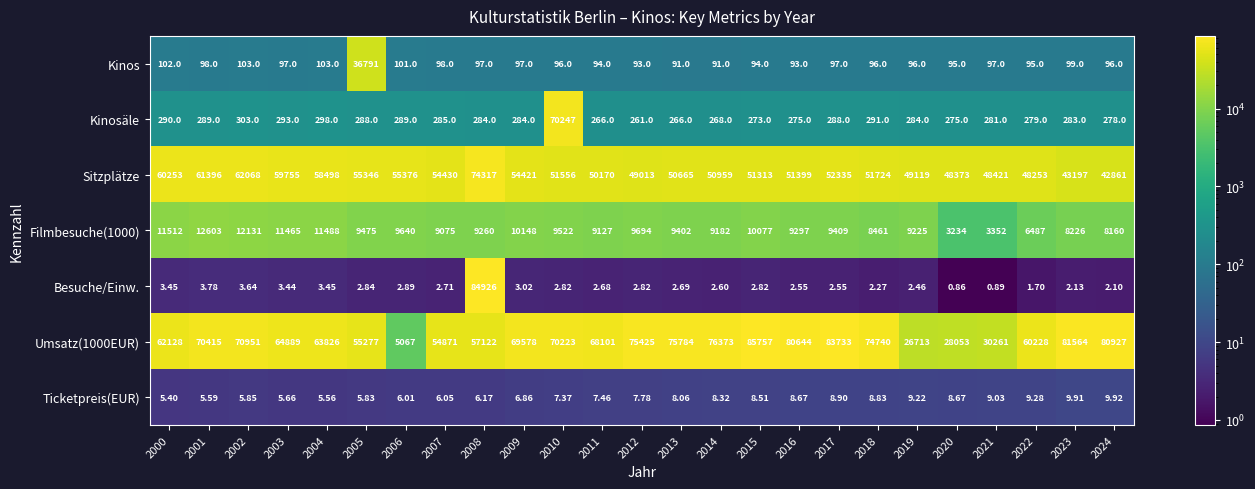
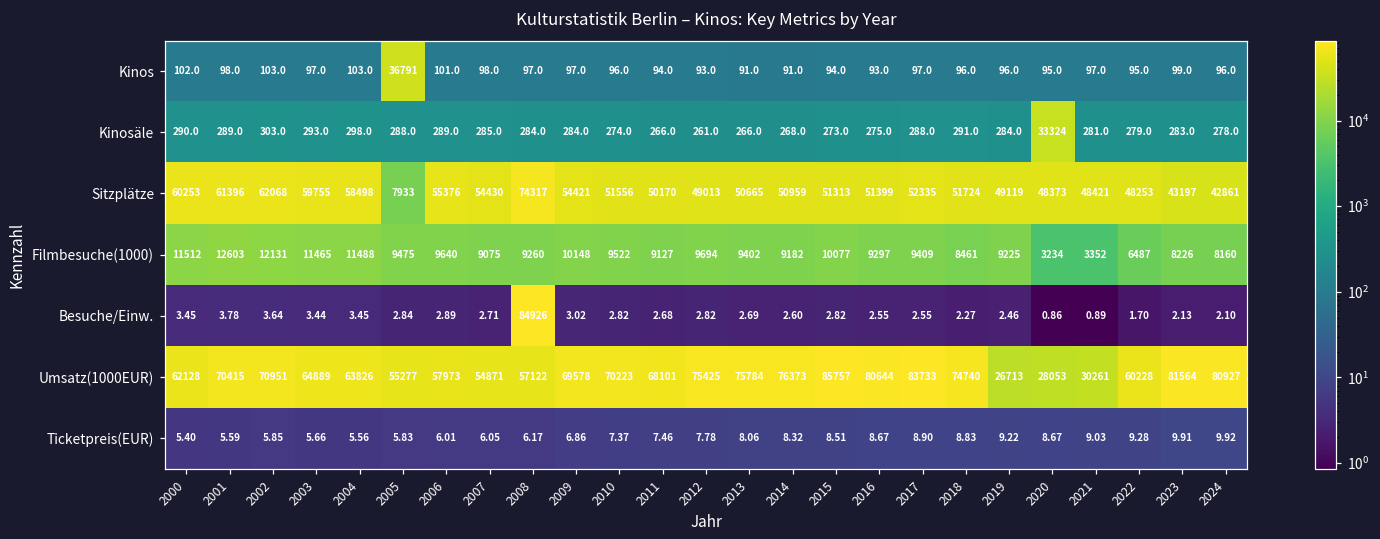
Kinosäle, 2010: 70247 -> 274.0
Kinosäle, 2020: 275.0 -> 33324
Sitzplätze, 2005: 55346 -> 7933
Umsatz(1000EUR), 2006: 5067 -> 57973
